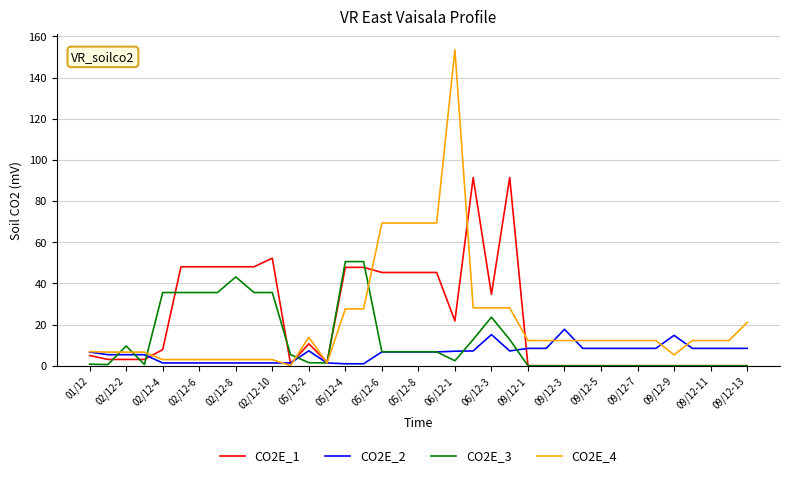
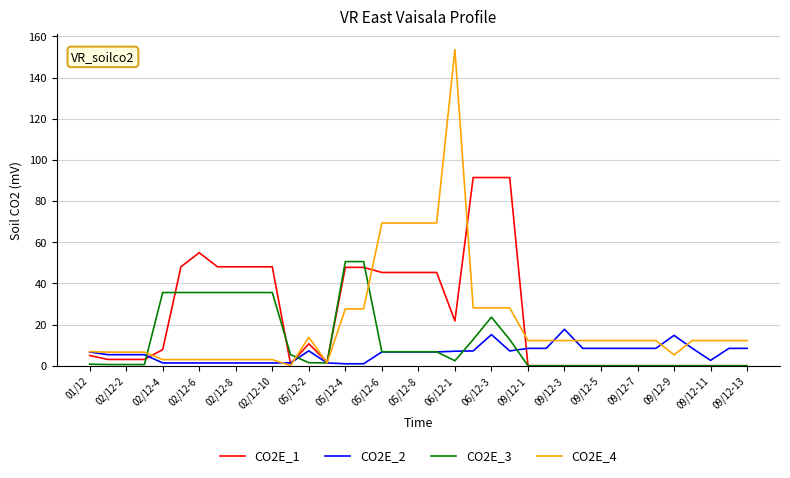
CO2E_3, 02/12-2: 10 -> 1
CO2E_1, 02/12-6: 48 -> 55
CO2E_3, 02/12-8: 43 -> 36
CO2E_1, 02/12-10: 52 -> 48
CO2E_1, 06/12-3: 35 -> 91
CO2E_2, 09/12-11: 8 -> 3
CO2E_4, 09/12-13: 21 -> 12
